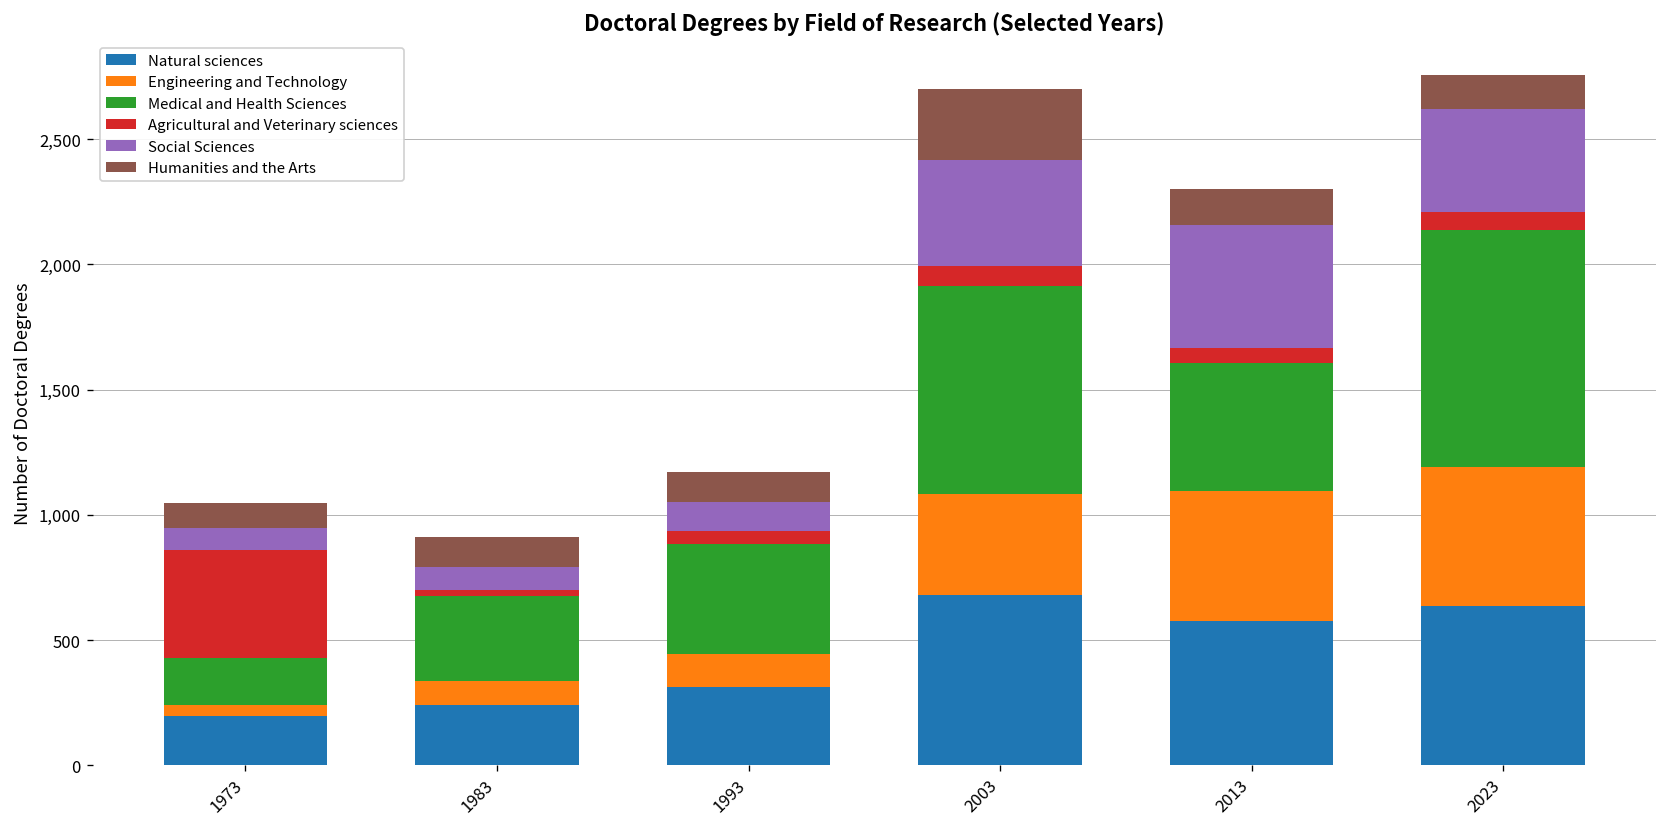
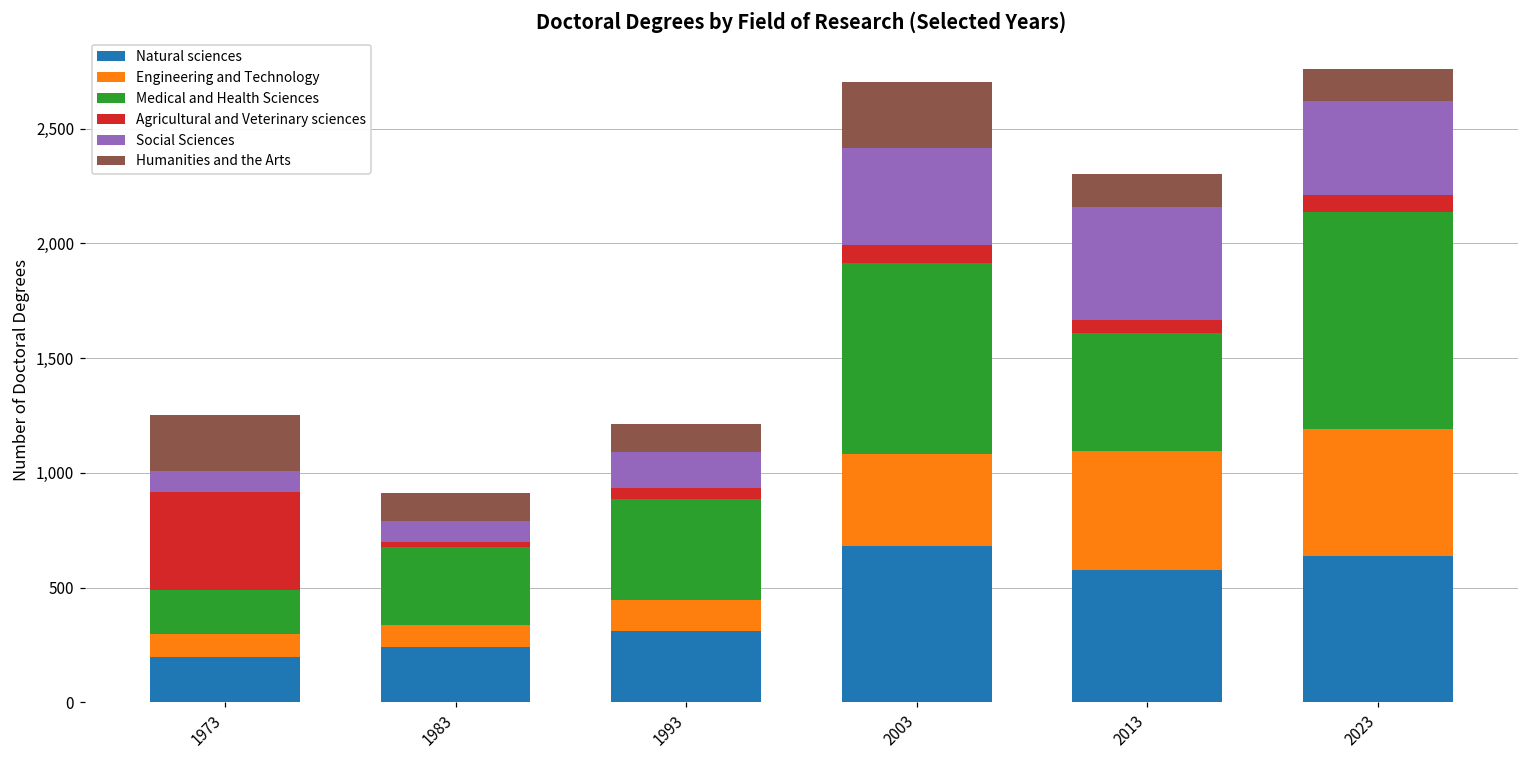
Engineering and Technology, 1973: 40 -> 100
Humanities and the Arts, 1973: 100 -> 240
Social Sciences, 1993: 120 -> 160
